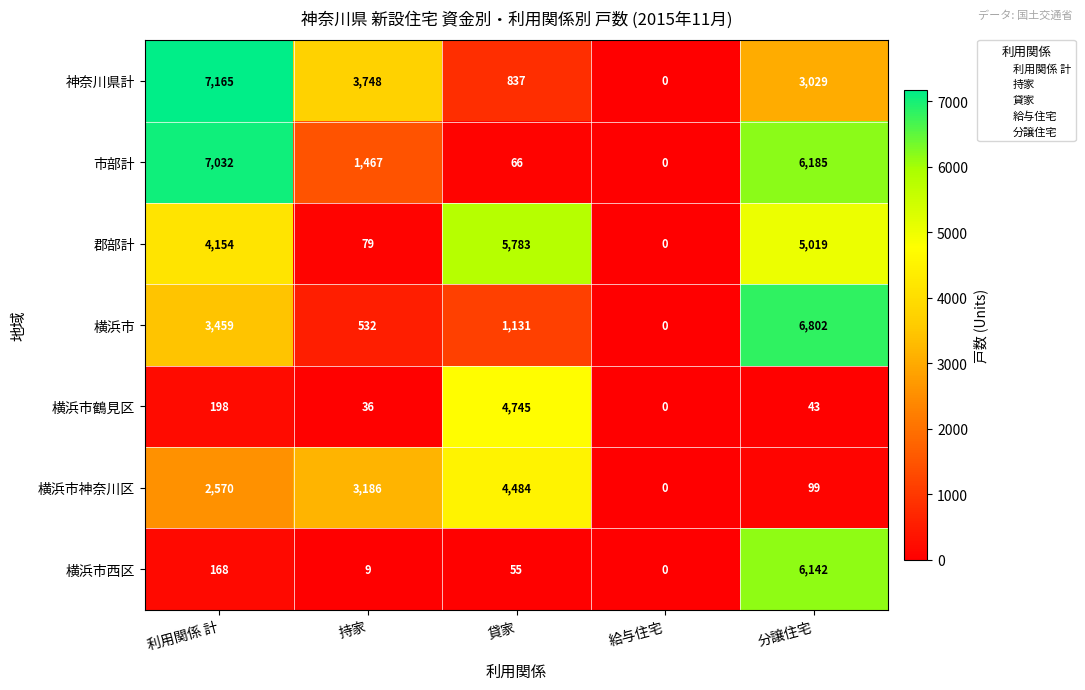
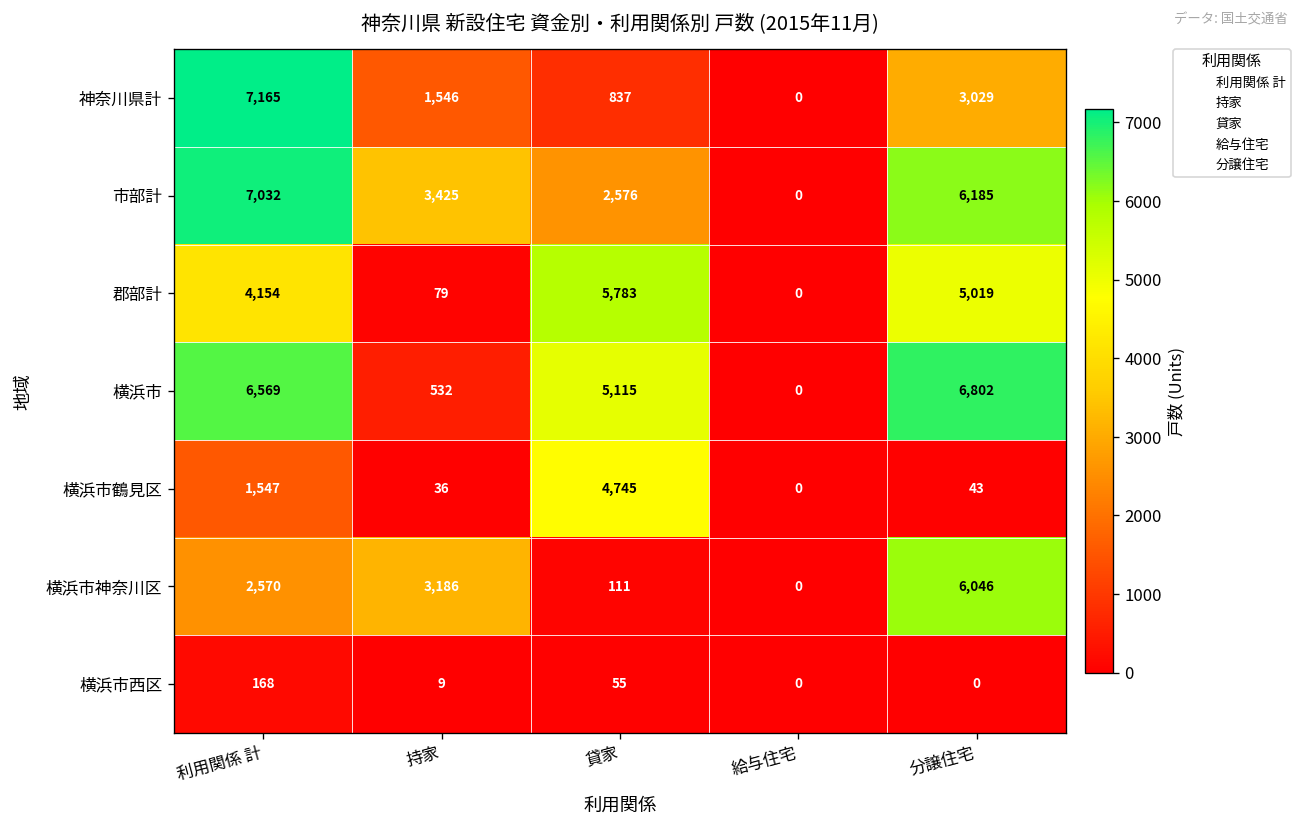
神奈川県計, 持家: 3,748 -> 1,546
市部計, 持家: 1,467 -> 3,425
市部計, 貸家: 66 -> 2,576
横浜市, 利用関係 計: 3,459 -> 6,569
横浜市, 貸家: 1,131 -> 5,115
横浜市鶴見区, 利用関係 計: 198 -> 1,547
横浜市神奈川区, 貸家: 4,484 -> 111
横浜市神奈川区, 分譲住宅: 99 -> 6,046
横浜市西区, 分譲住宅: 6,142 -> 0
